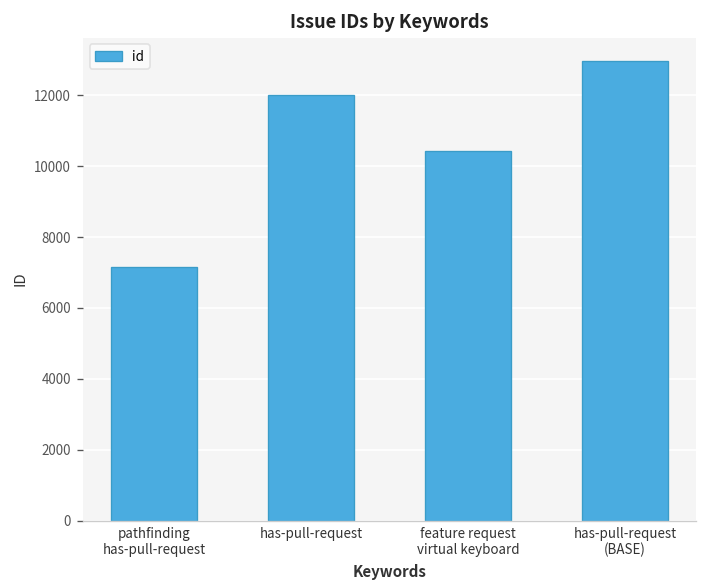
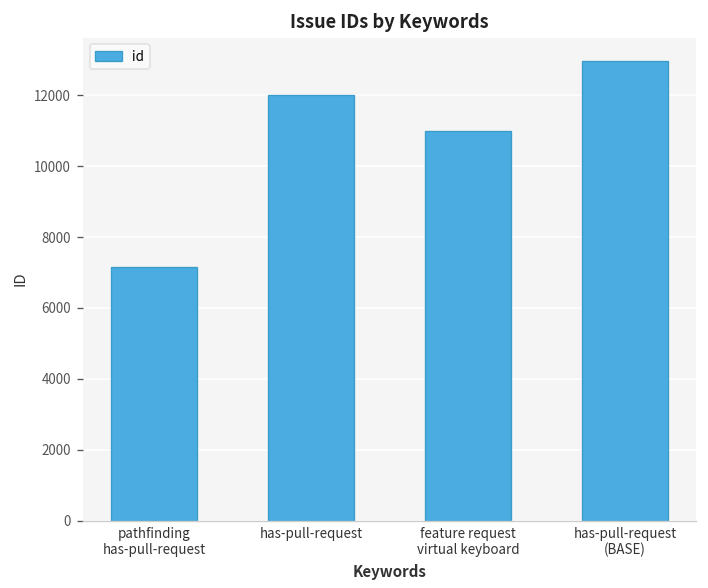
feature request virtual keyboard: 10400 -> 11000
